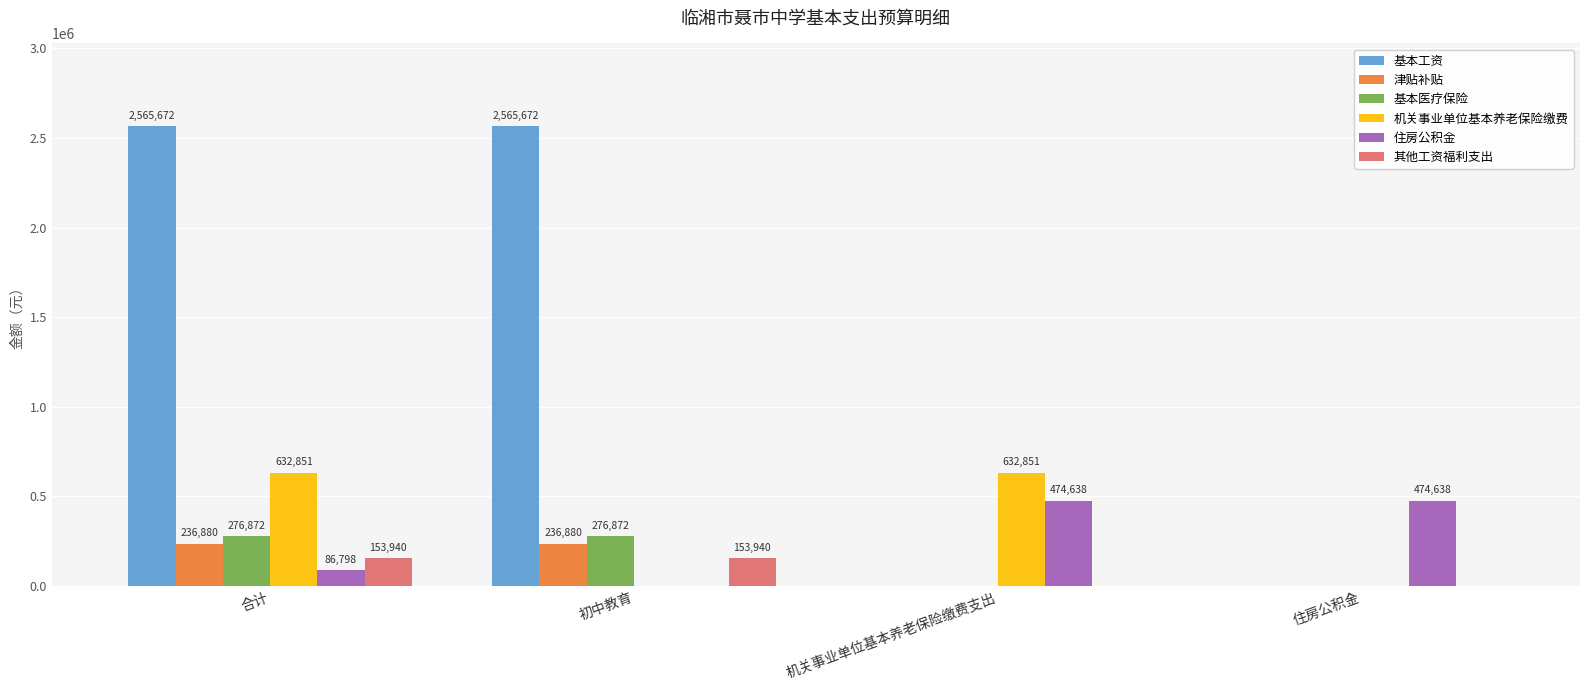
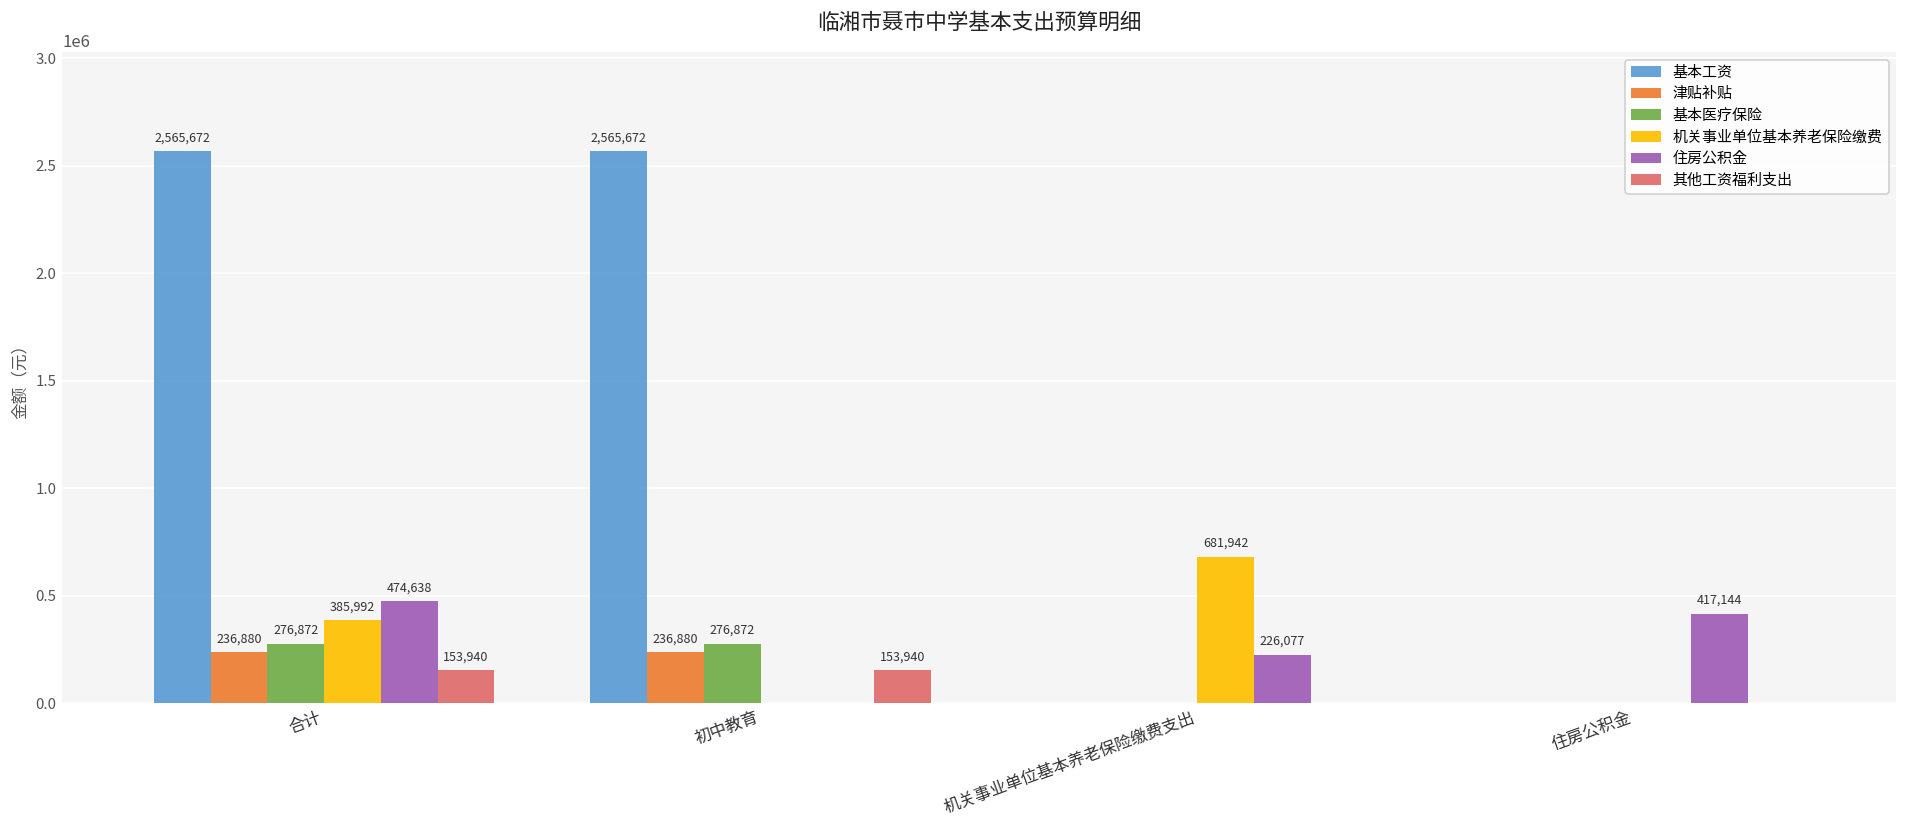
机关事业单位基本养老保险缴费, 合计: 632,851 -> 385,992
住房公积金, 合计: 86,798 -> 474,638
机关事业单位基本养老保险缴费, 机关事业单位基本养老保险缴费支出: 632,851 -> 681,942
住房公积金, 机关事业单位基本养老保险缴费支出: 474,638 -> 226,077
住房公积金, 住房公积金: 474,638 -> 417,144
